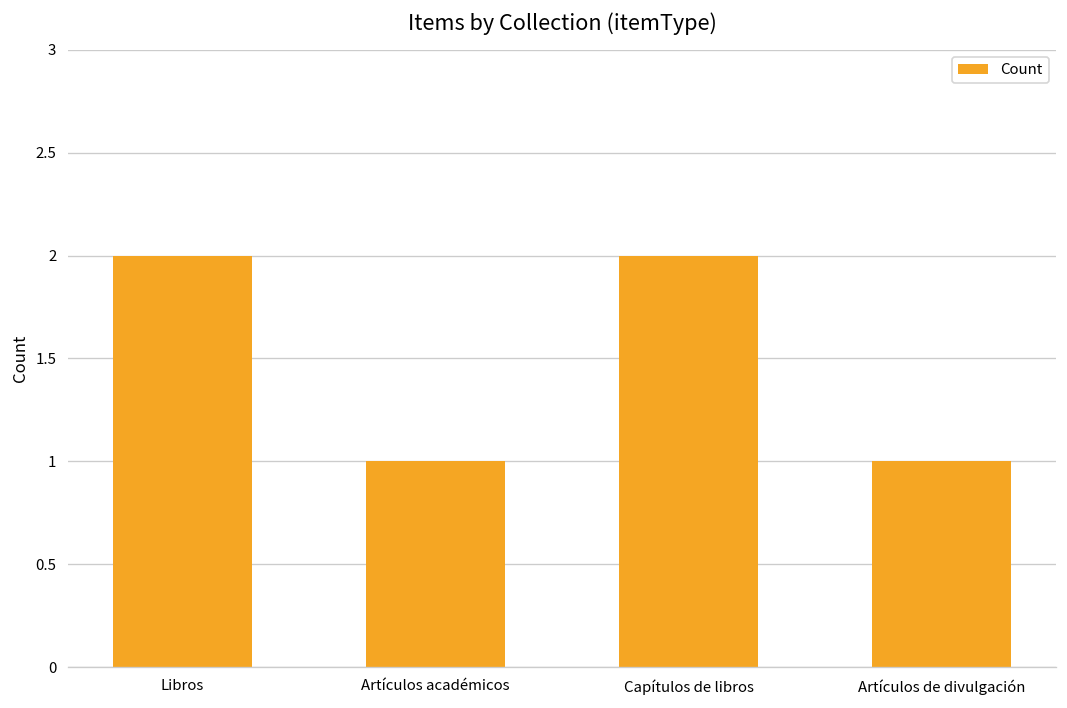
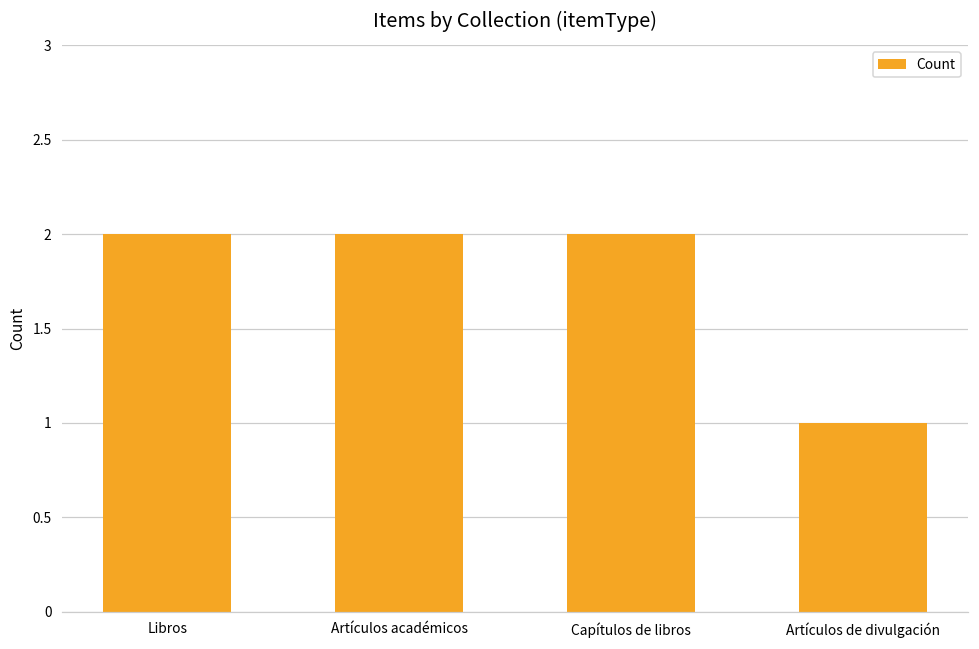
Artículos académicos: 1 -> 2
